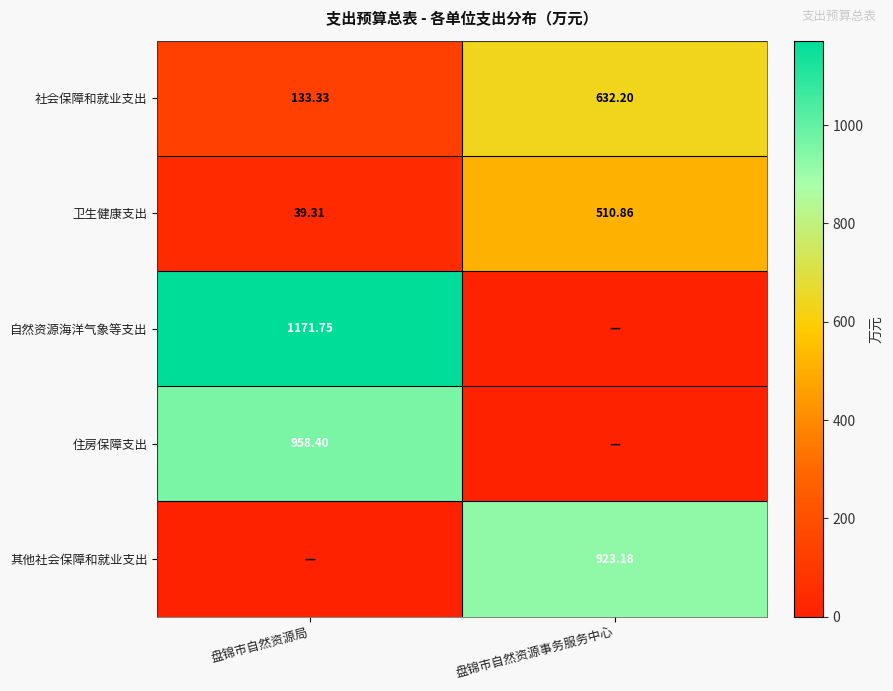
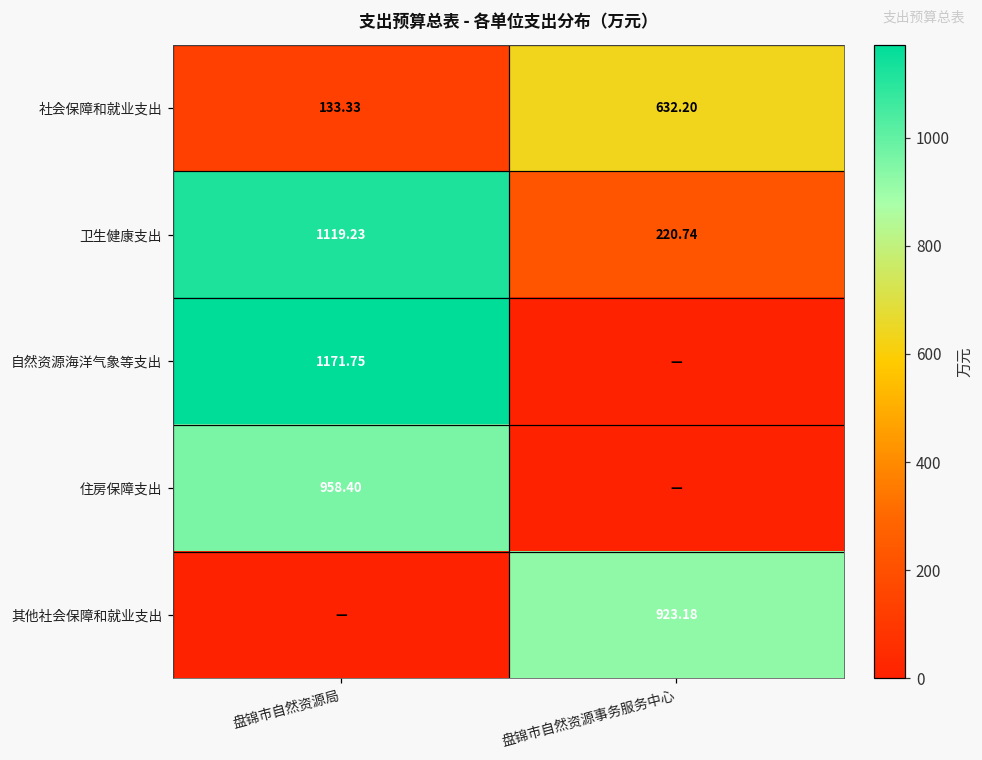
卫生健康支出, 盘锦市自然资源局: 39.31 -> 1119.23
卫生健康支出, 盘锦市自然资源事务服务中心: 510.86 -> 220.74
